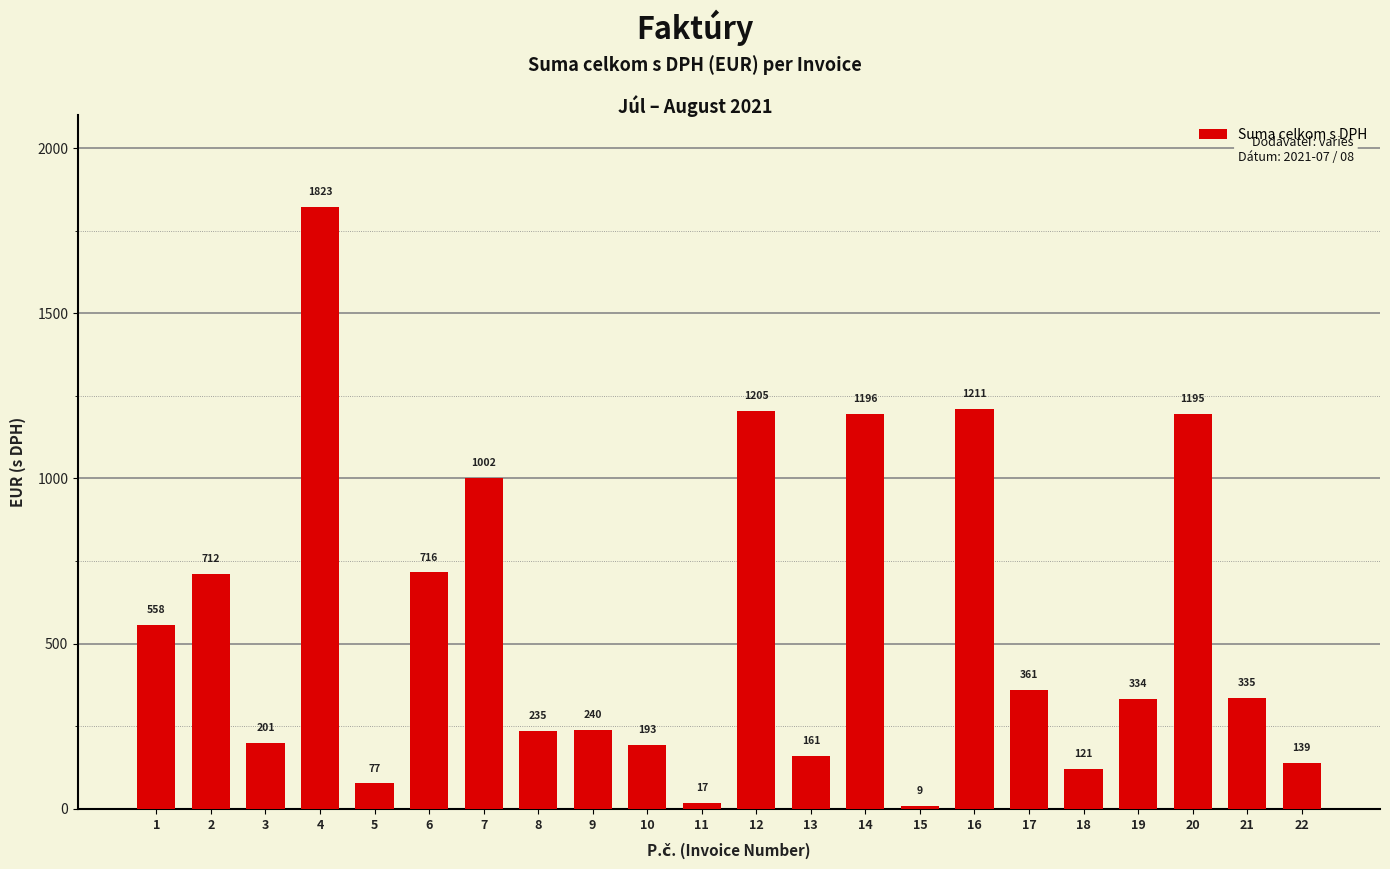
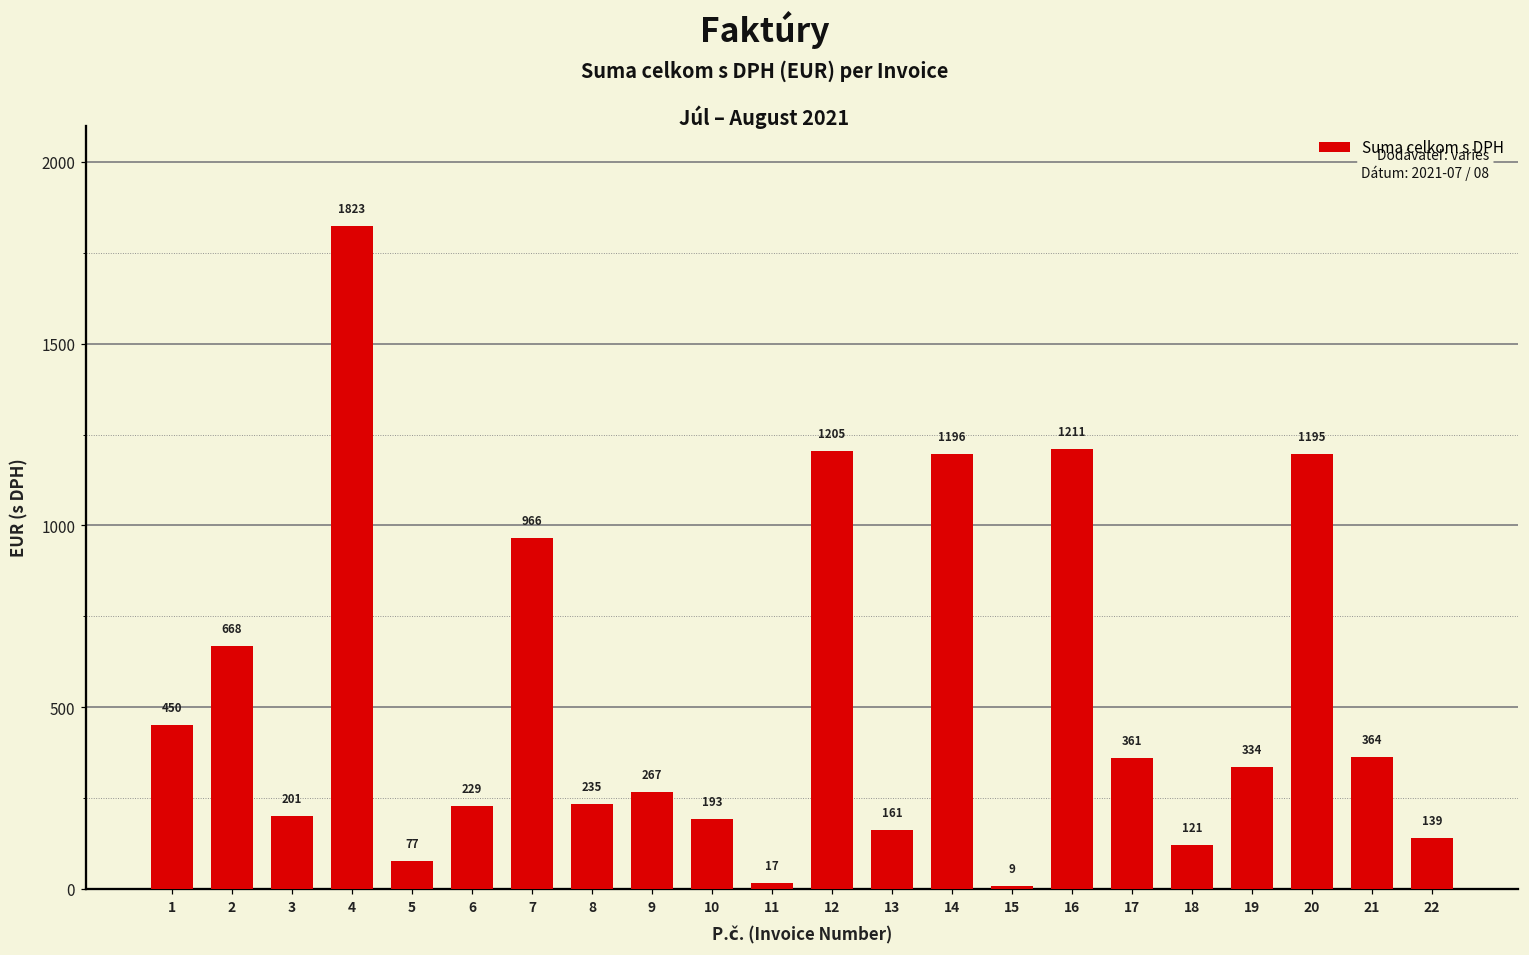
1: 558 -> 450
2: 712 -> 668
6: 716 -> 229
7: 1002 -> 966
9: 240 -> 267
21: 335 -> 364
